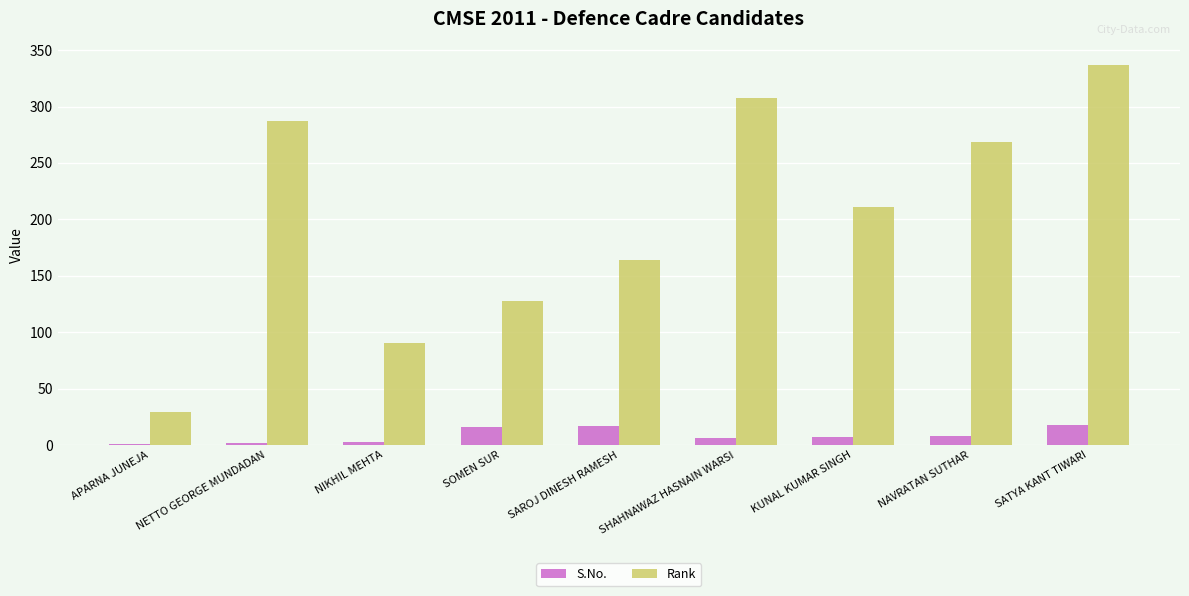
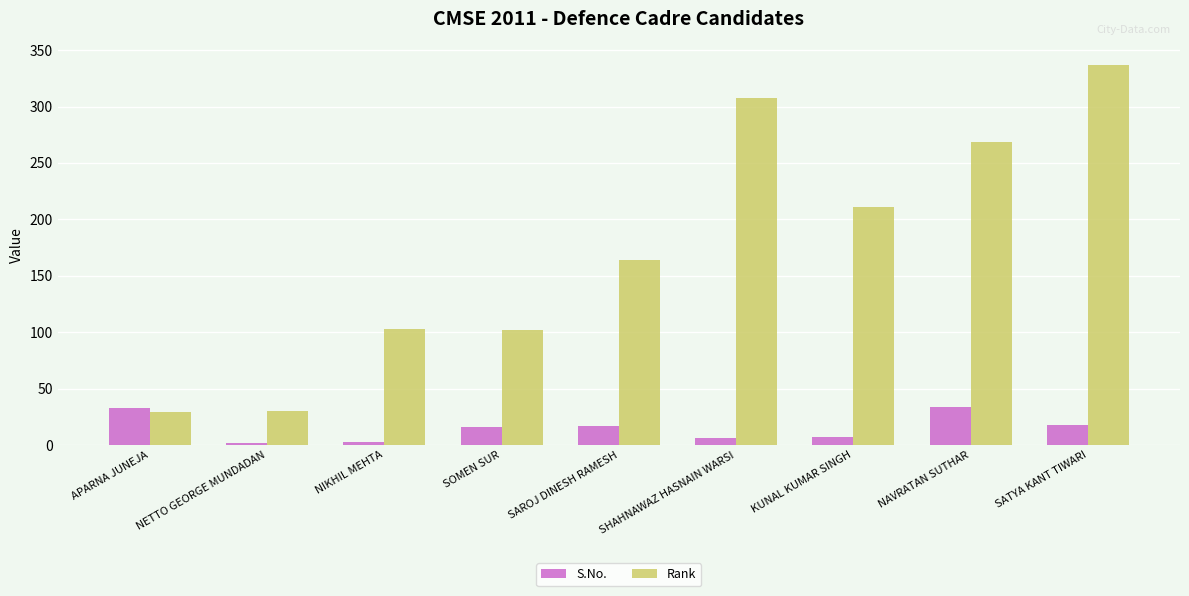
S.No., APARNA JUNEJA: 1 -> 33
Rank, NETTO GEORGE MUNDADAN: 287 -> 30
Rank, NIKHIL MEHTA: 90 -> 103
Rank, SOMEN SUR: 128 -> 102
S.No., NAVRATAN SUTHAR: 8 -> 34
